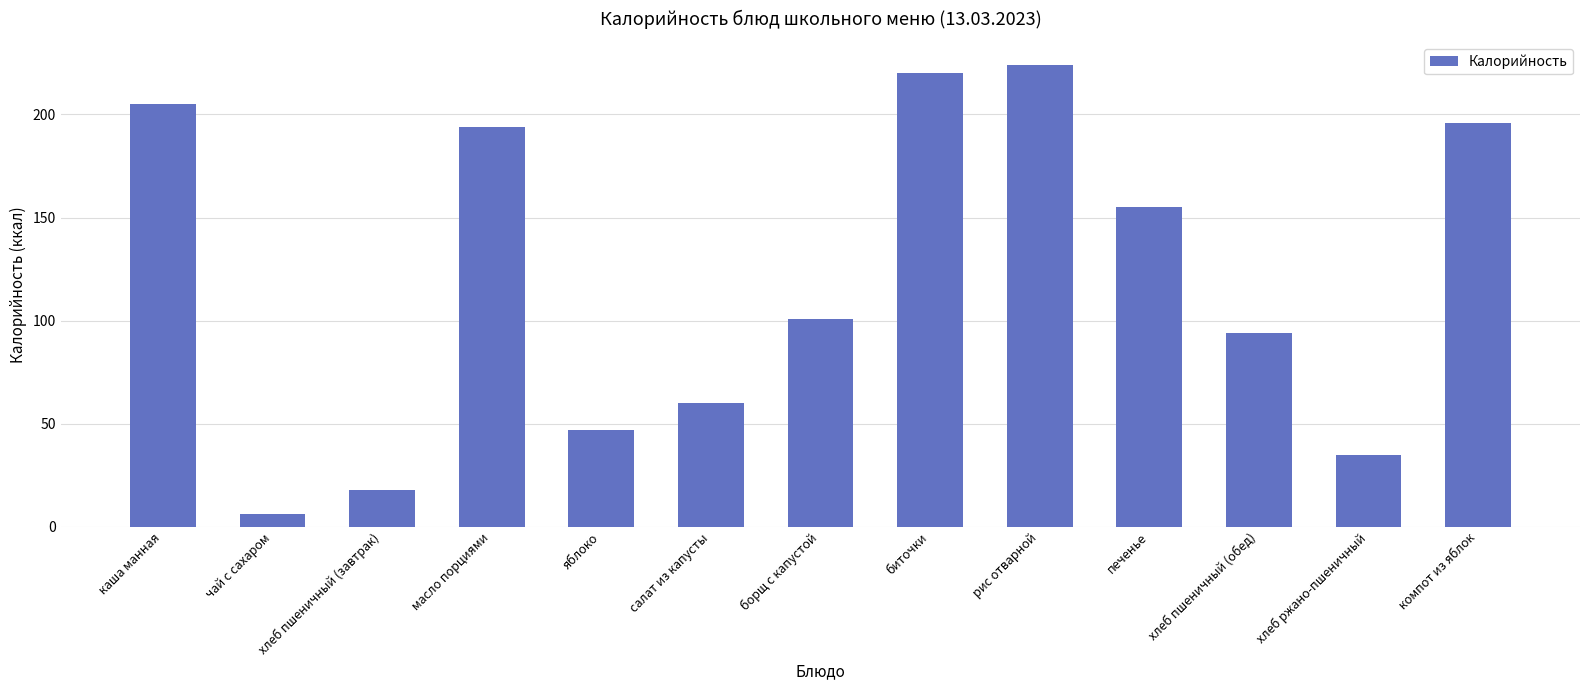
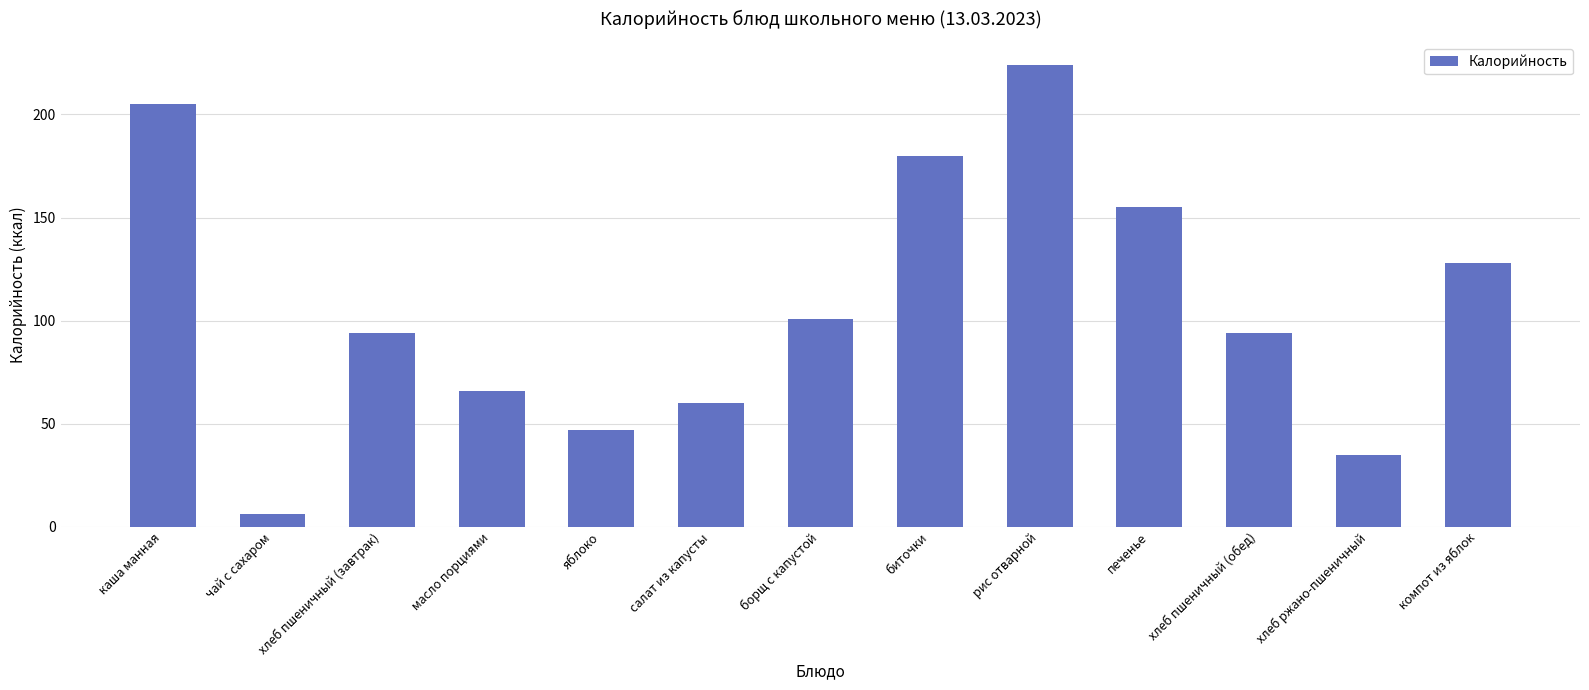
хлеб пшеничный (завтрак): 18 -> 94
масло порциями: 194 -> 66
биточки: 220 -> 180
компот из яблок: 196 -> 128
